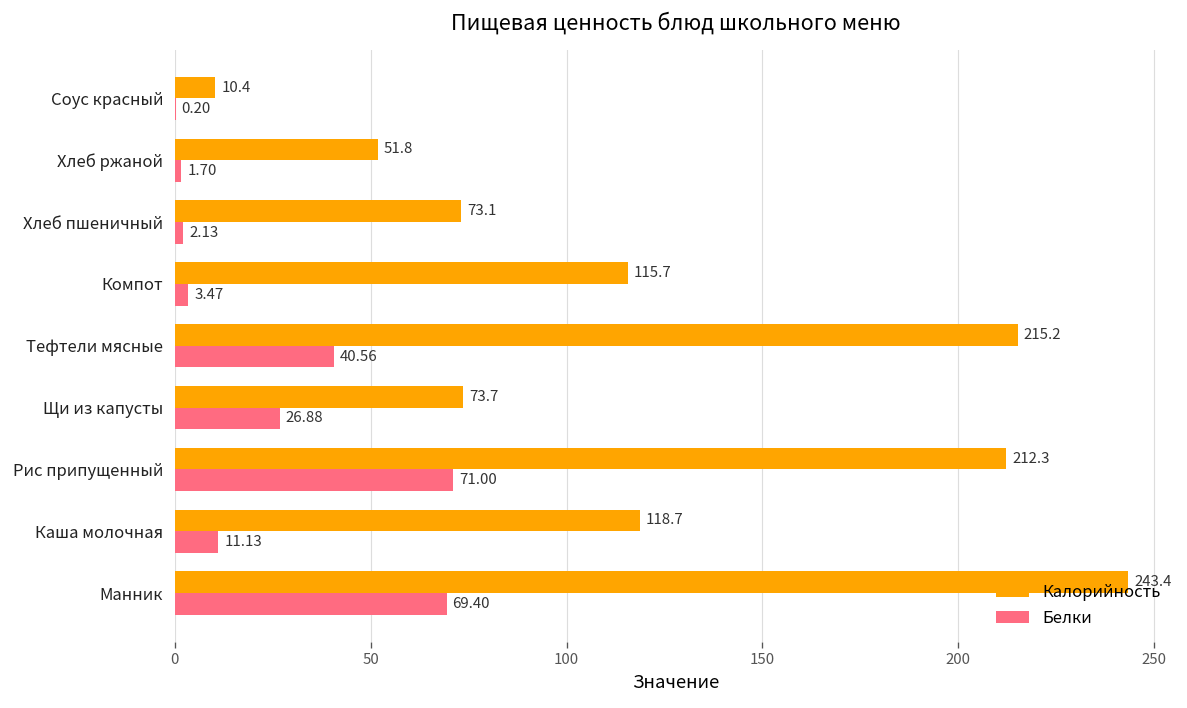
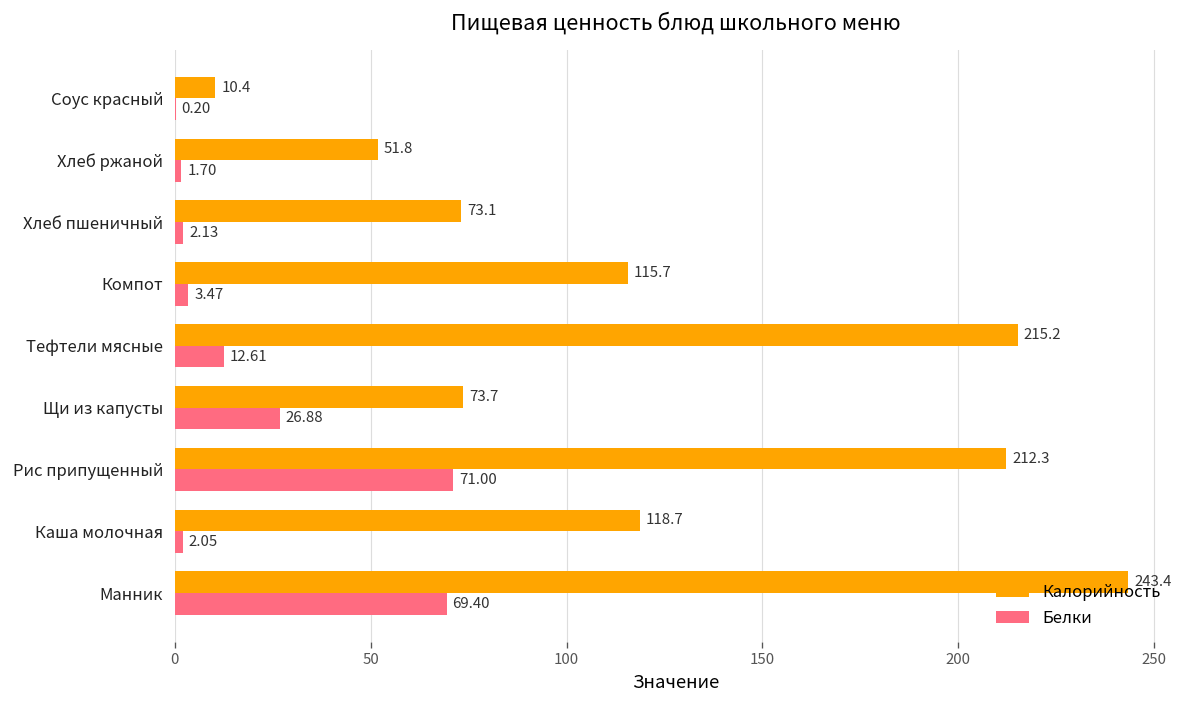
Белки, Тефтели мясные: 40.56 -> 12.61
Белки, Каша молочная: 11.13 -> 2.05
